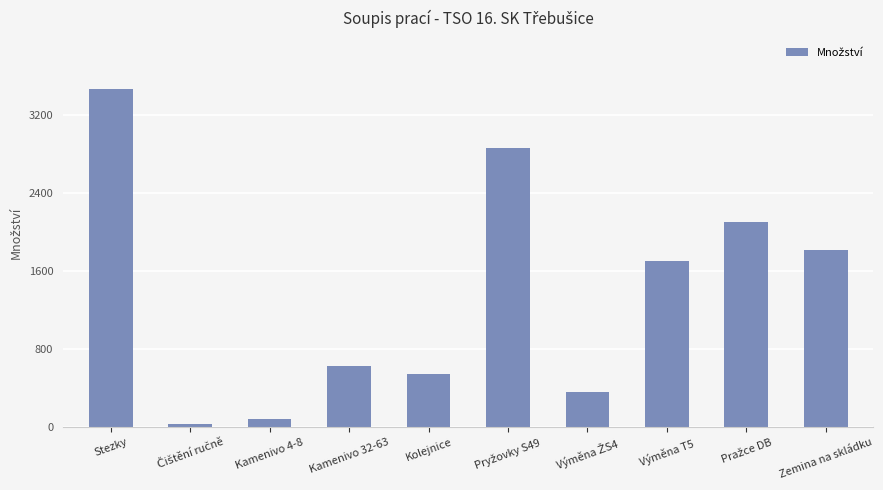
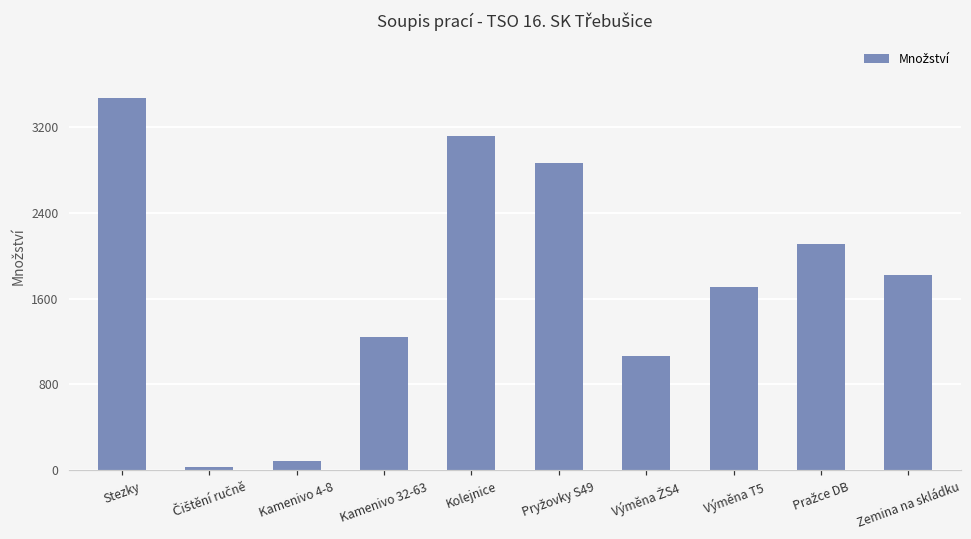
Kamenivo 32-63: 600 -> 1200
Kolejnice: 600 -> 3100
Výměna ŽS4: 400 -> 1100
